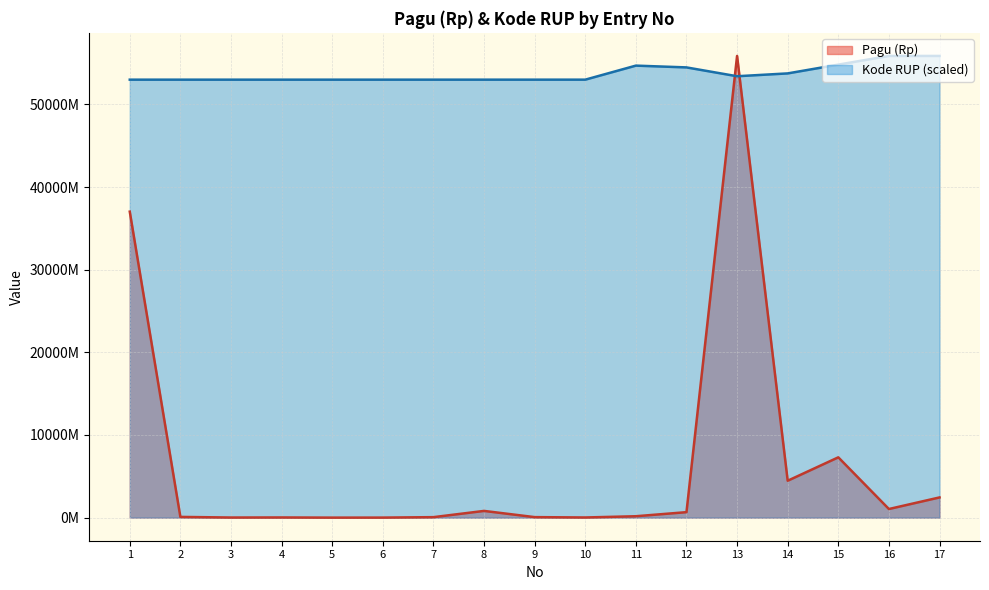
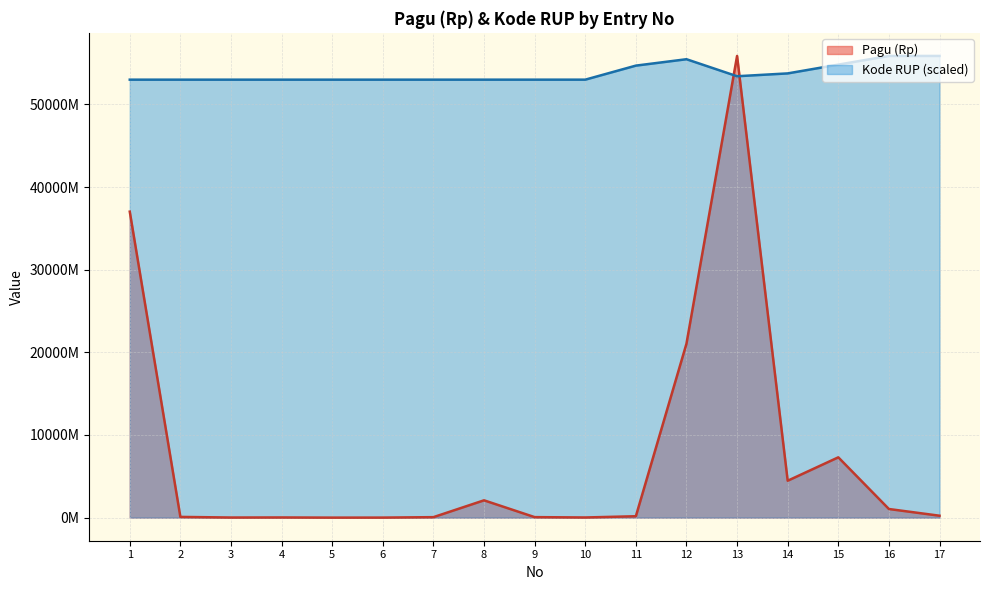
Pagu (Rp), 8: 1000000000 -> 2000000000
Pagu (Rp), 12: 1000000000 -> 21000000000
Kode RUP (scaled), 12: 54000000000 -> 55000000000
Pagu (Rp), 17: 2000000000 -> 0
